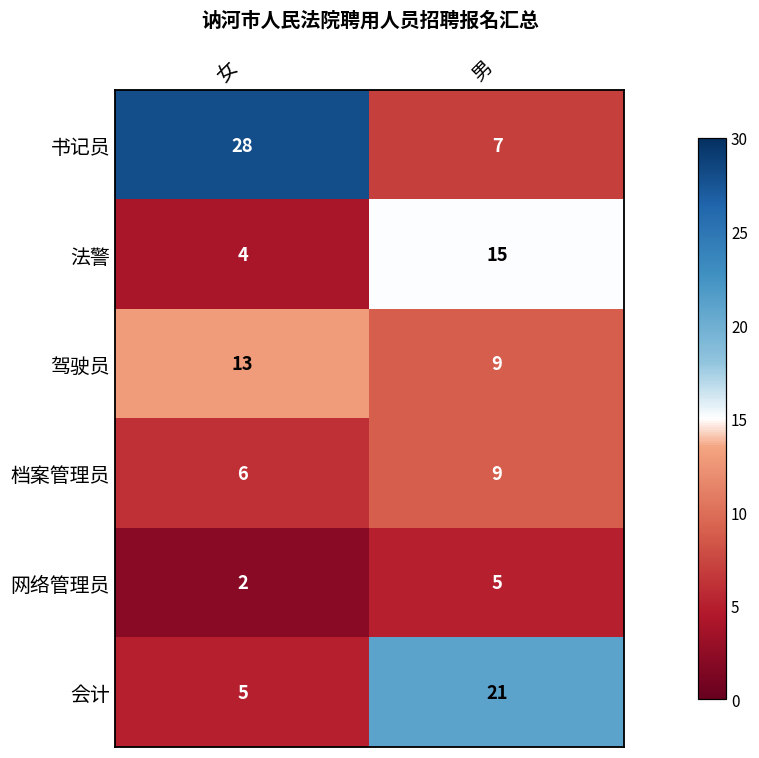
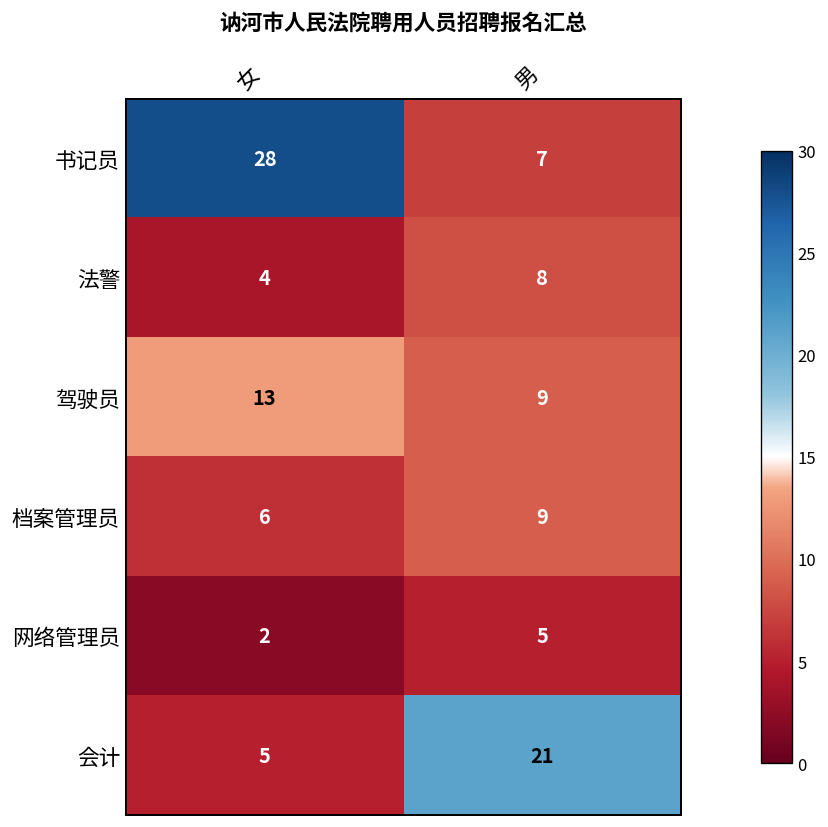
法警, 男: 15 -> 8
